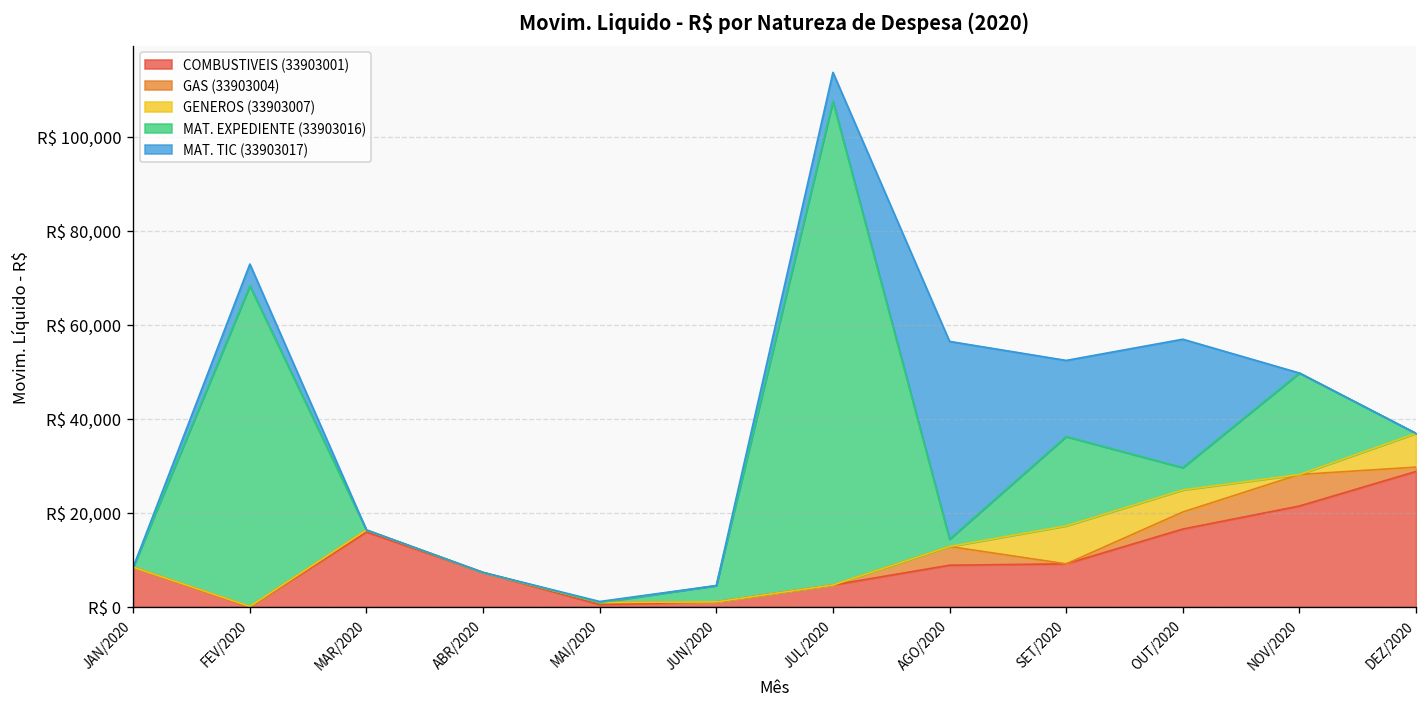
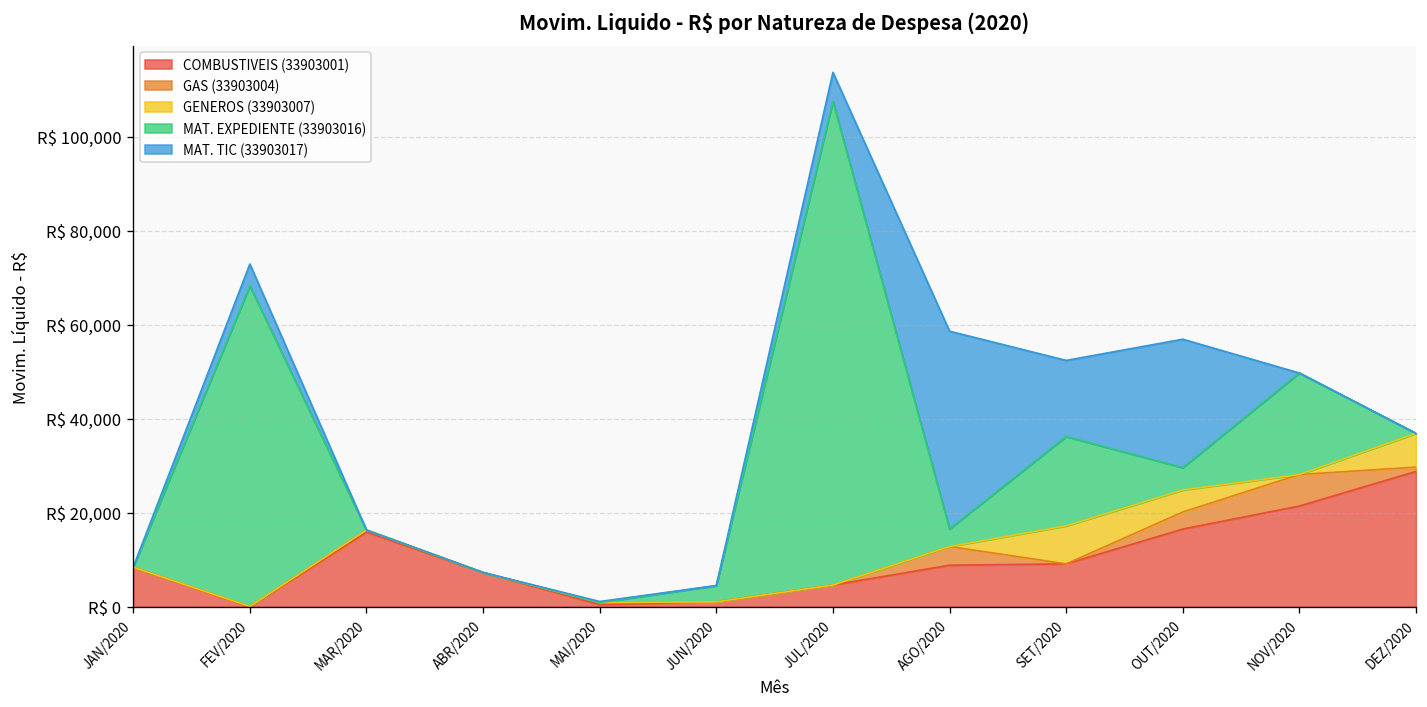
MAT. EXPEDIENTE (33903016), AGO/2020: R$ 2,000 -> R$ 4,000
